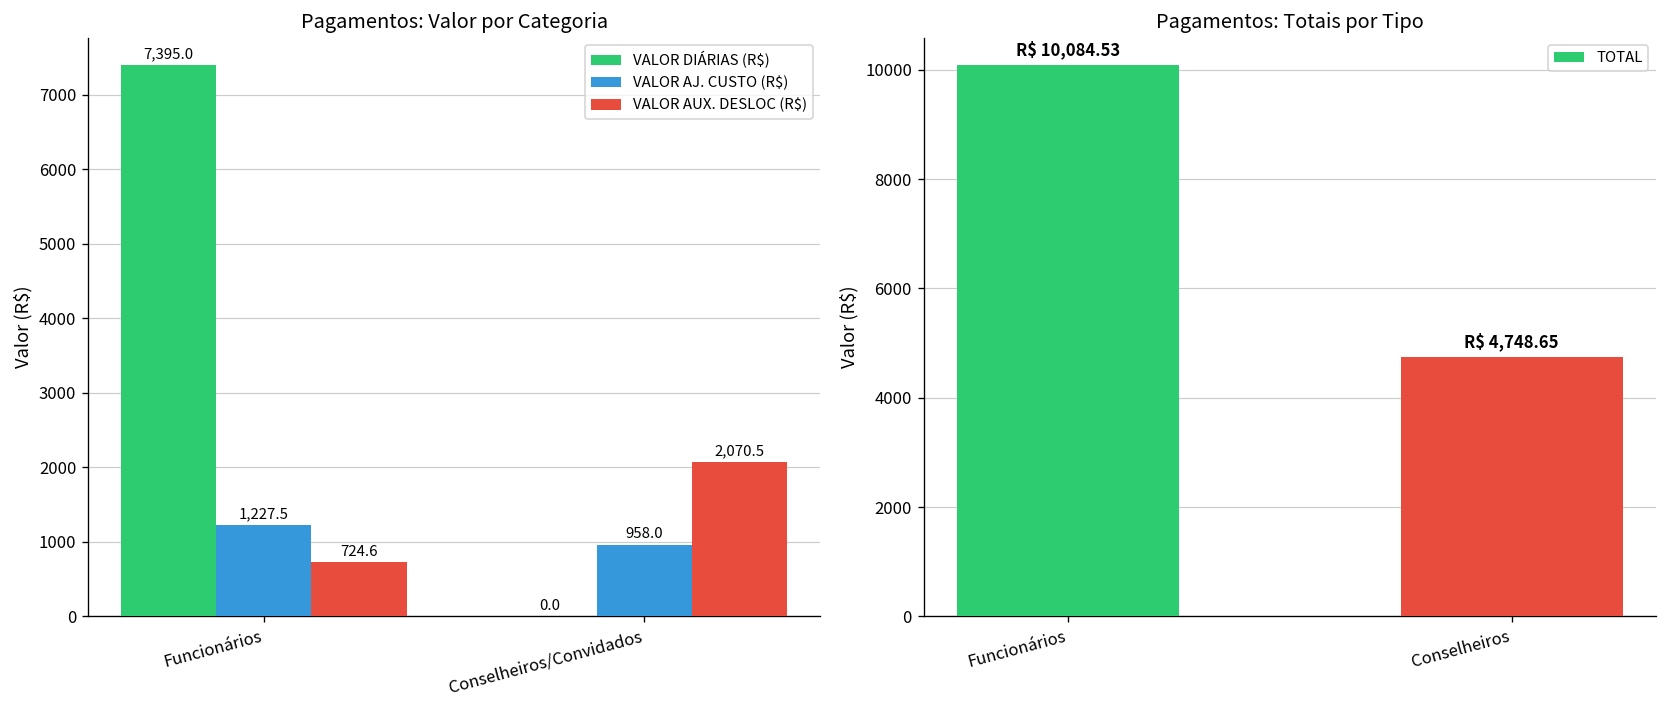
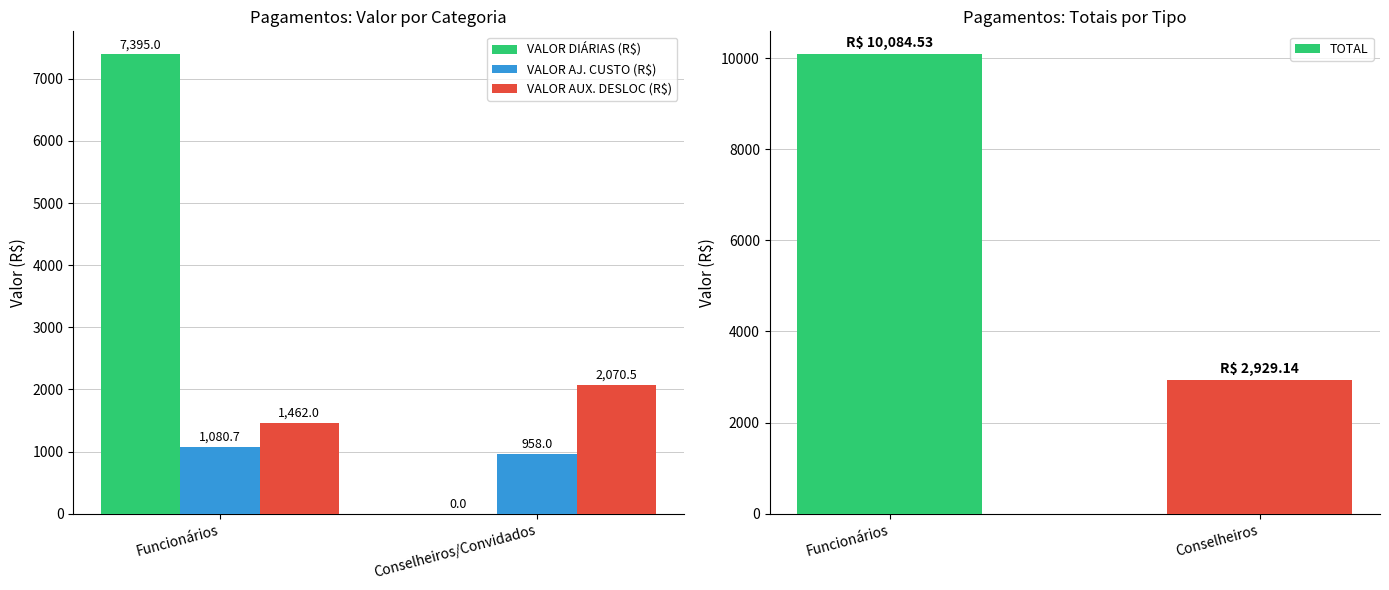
Pagamentos: Valor por Categoria, VALOR AJ. CUSTO (R$), Funcionários: 1,227.5 -> 1,080.7
Pagamentos: Valor por Categoria, VALOR AUX. DESLOC (R$), Funcionários: 724.6 -> 1,462.0
Pagamentos: Totais por Tipo, Conselheiros: 4,748.65 -> 2,929.14
